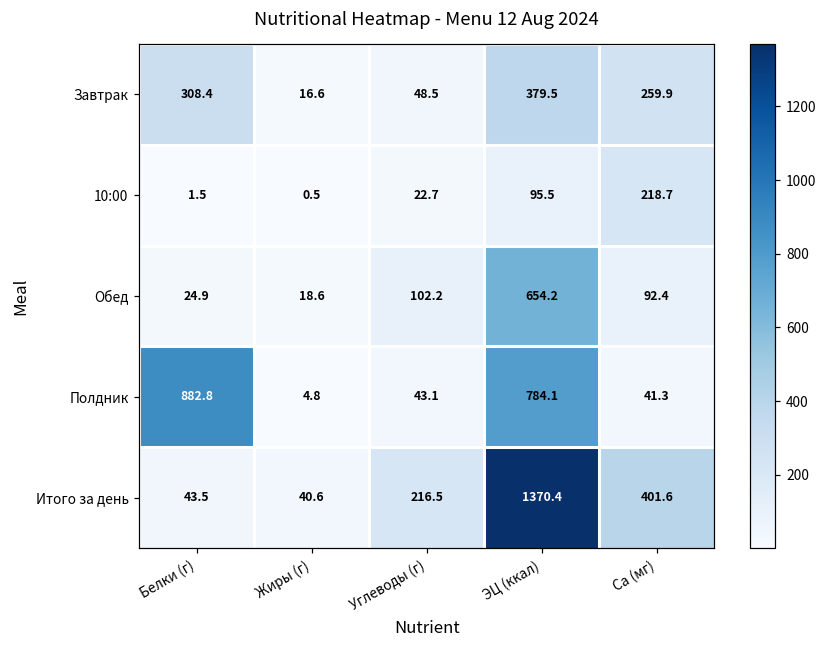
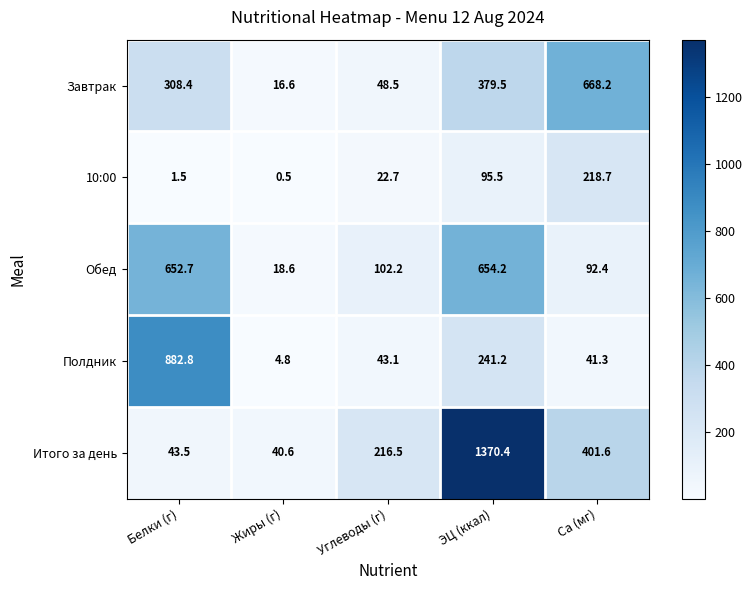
Завтрак, Ca (мг): 259.9 -> 668.2
Обед, Белки (г): 24.9 -> 652.7
Полдник, ЭЦ (ккал): 784.1 -> 241.2
